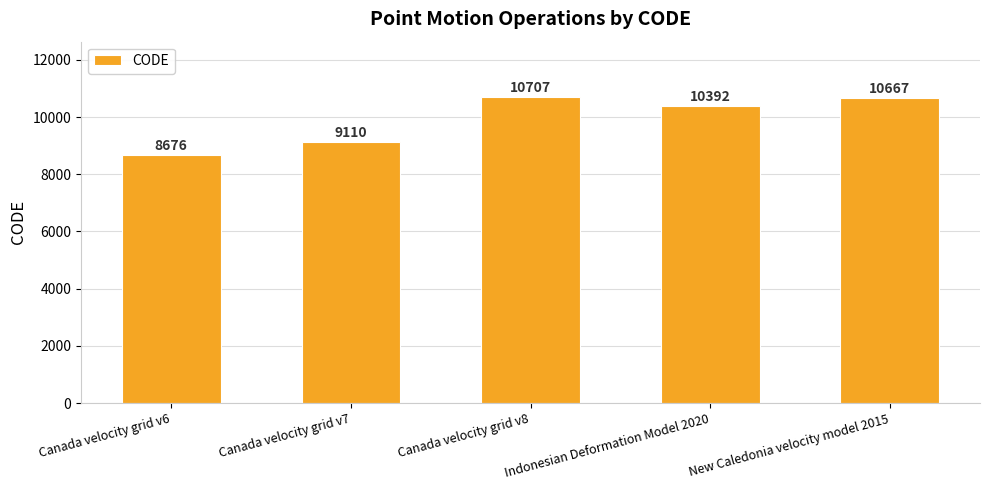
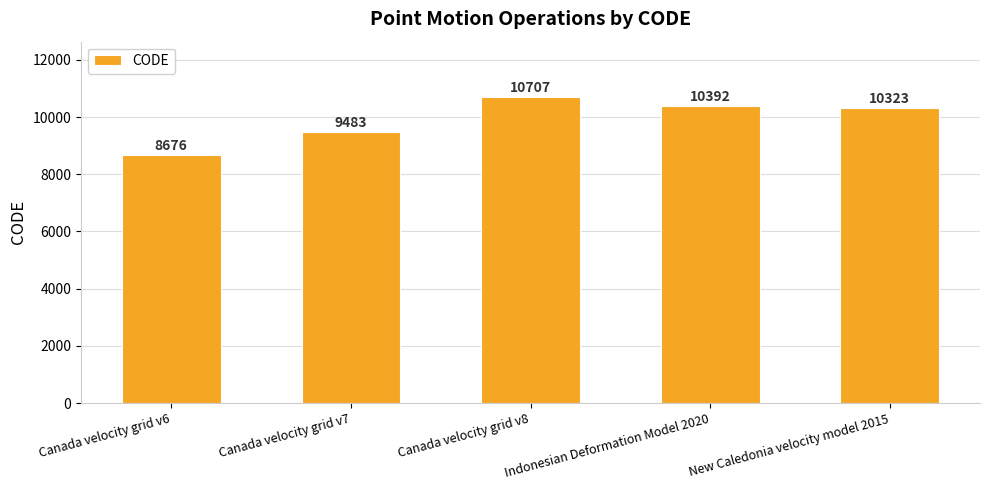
Canada velocity grid v7: 9110 -> 9483
New Caledonia velocity model 2015: 10667 -> 10323
